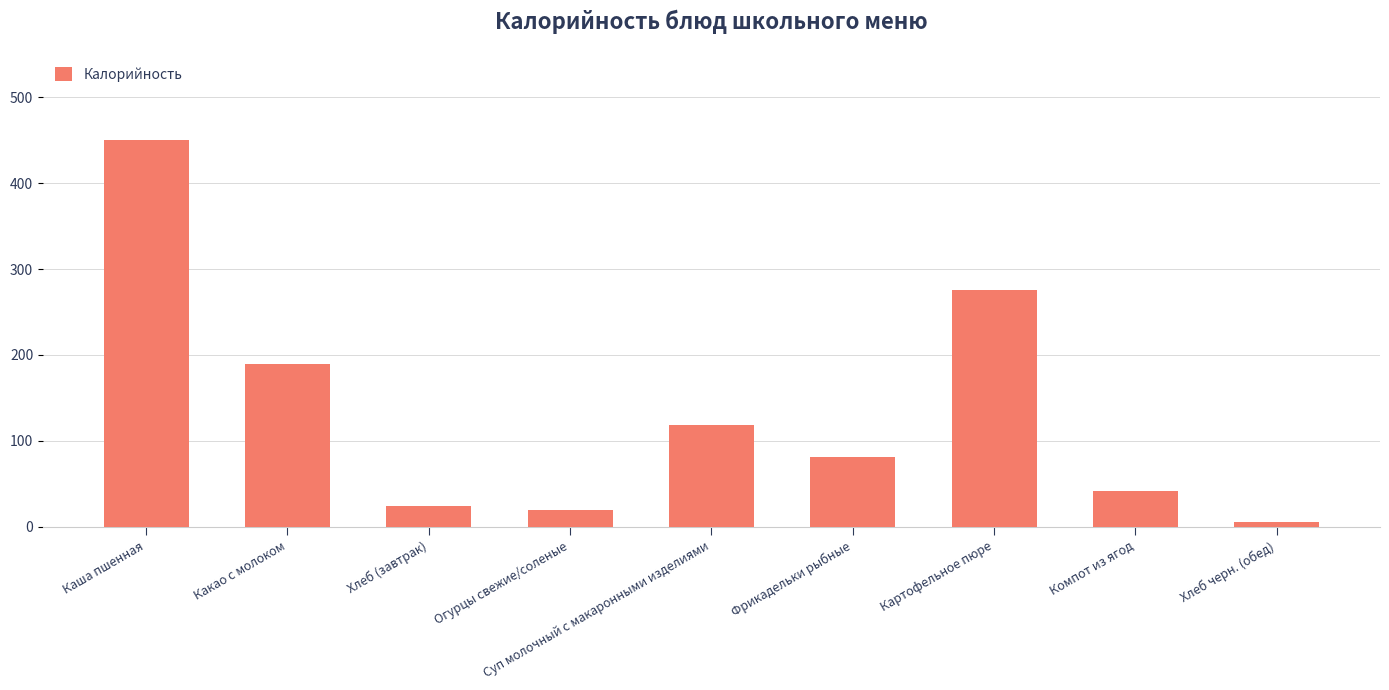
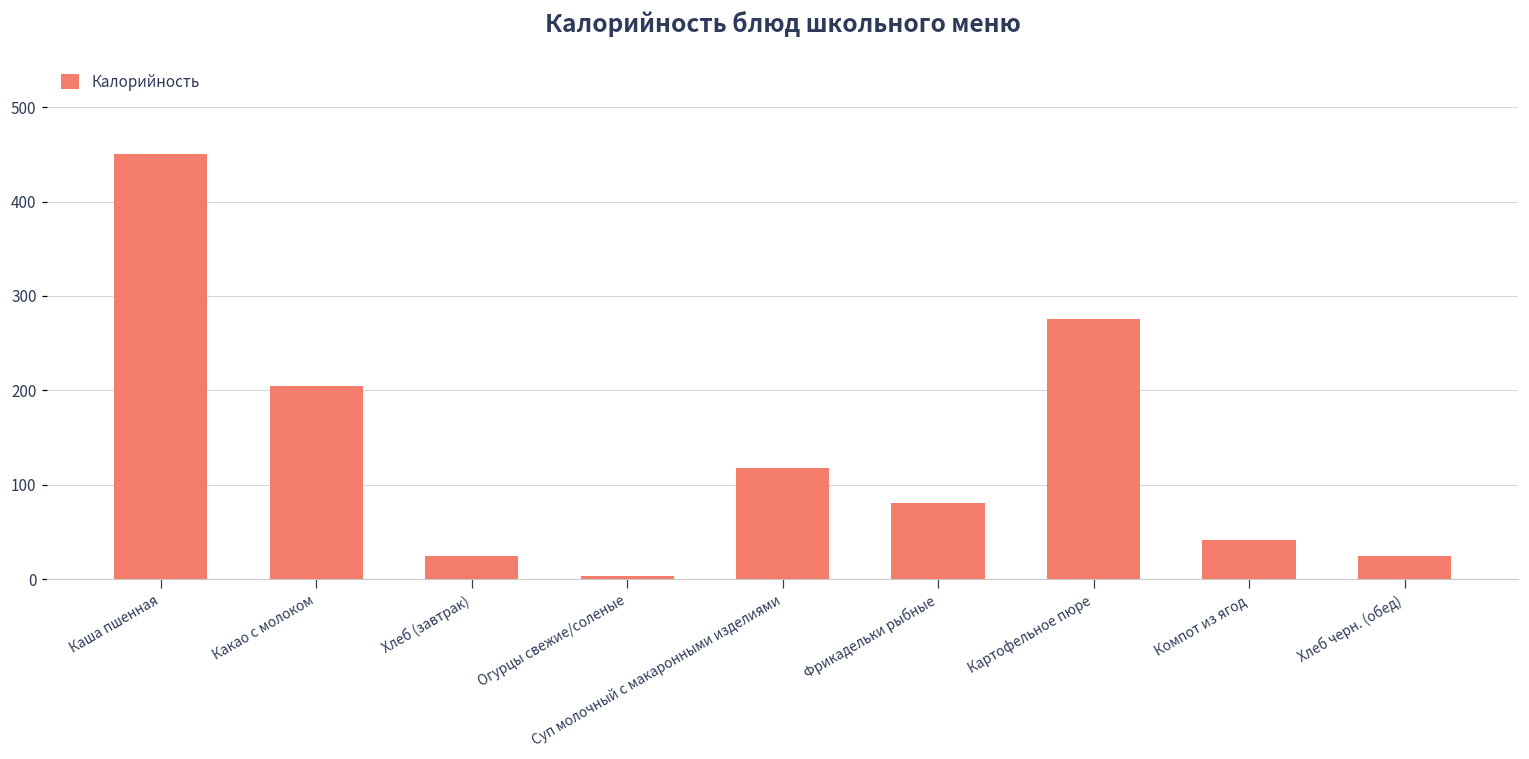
Какао с молоком: 190 -> 210
Огурцы свежие/соленые: 20 -> 0
Хлеб черн. (обед): 10 -> 20
